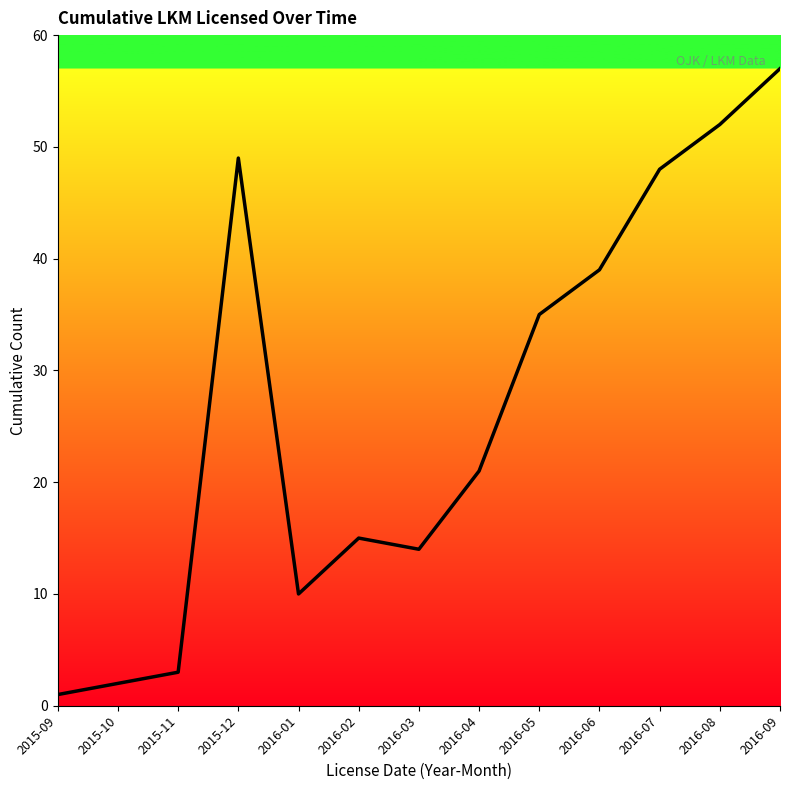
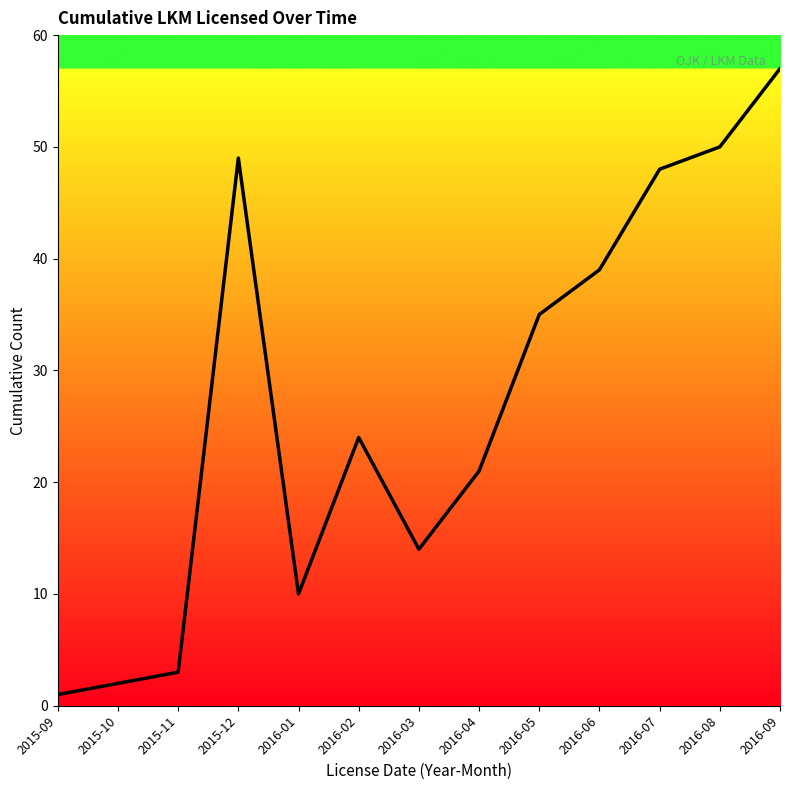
2016-02: 15 -> 24
2016-08: 52 -> 50
